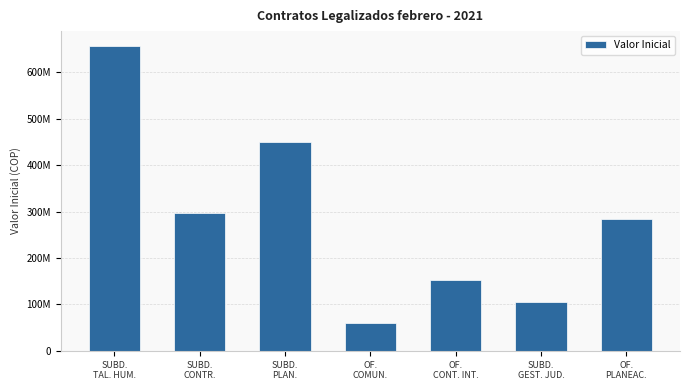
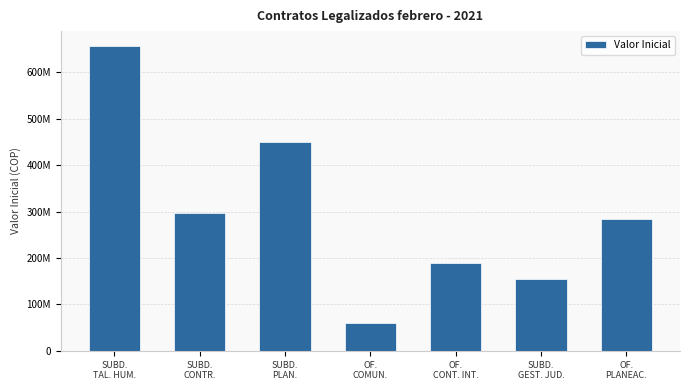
OF. CONT. INT.: 150000000 -> 190000000
SUBD. GEST. JUD.: 110000000 -> 150000000
